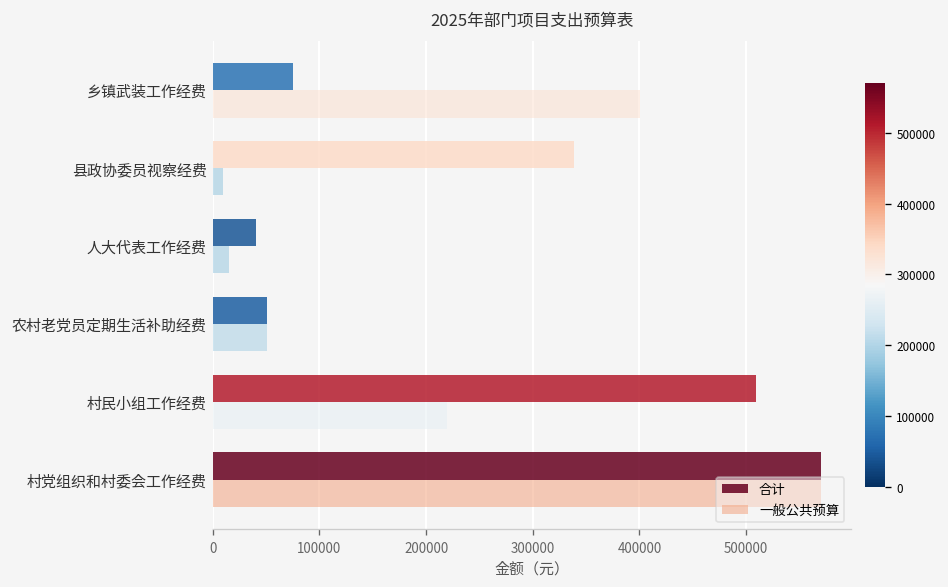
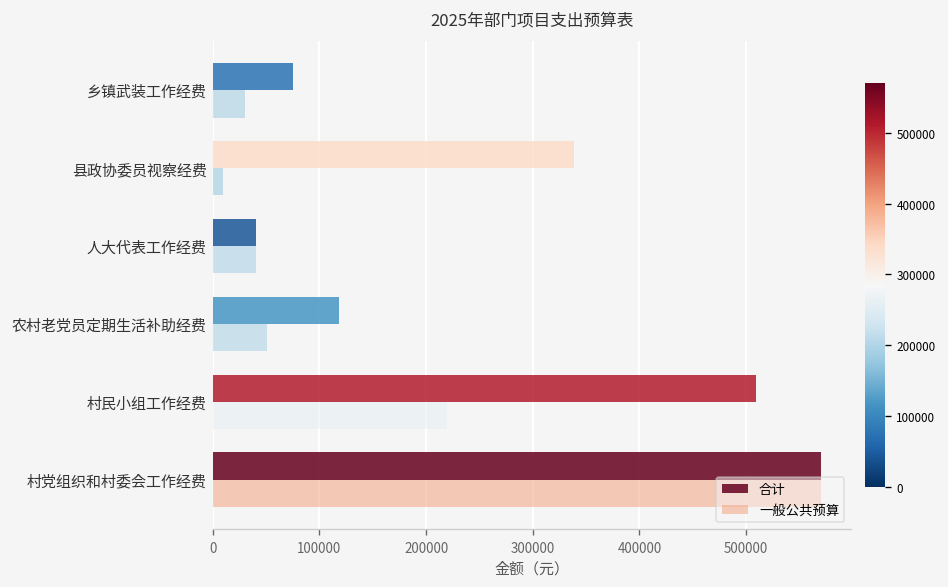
一般公共预算, 乡镇武装工作经费: 400000 -> 30000
一般公共预算, 人大代表工作经费: 20000 -> 40000
合计, 农村老党员定期生活补助经费: 50000 -> 120000
